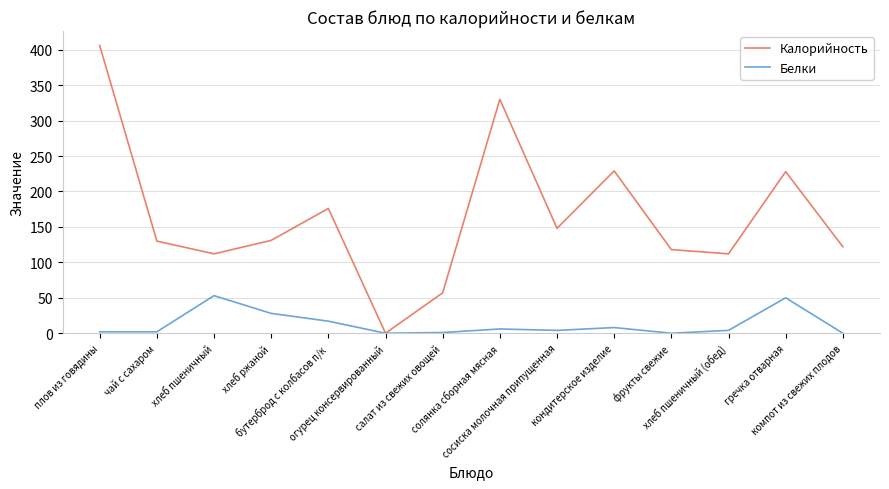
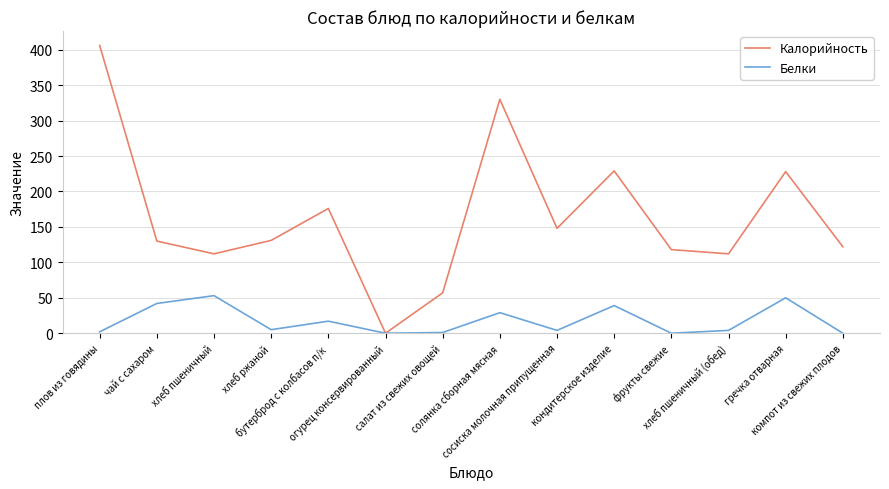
Белки, чай с сахаром: 0 -> 40
Белки, хлеб ржаной: 30 -> 10
Белки, солянка сборная мясная: 10 -> 30
Белки, кондитерское изделие: 10 -> 40
